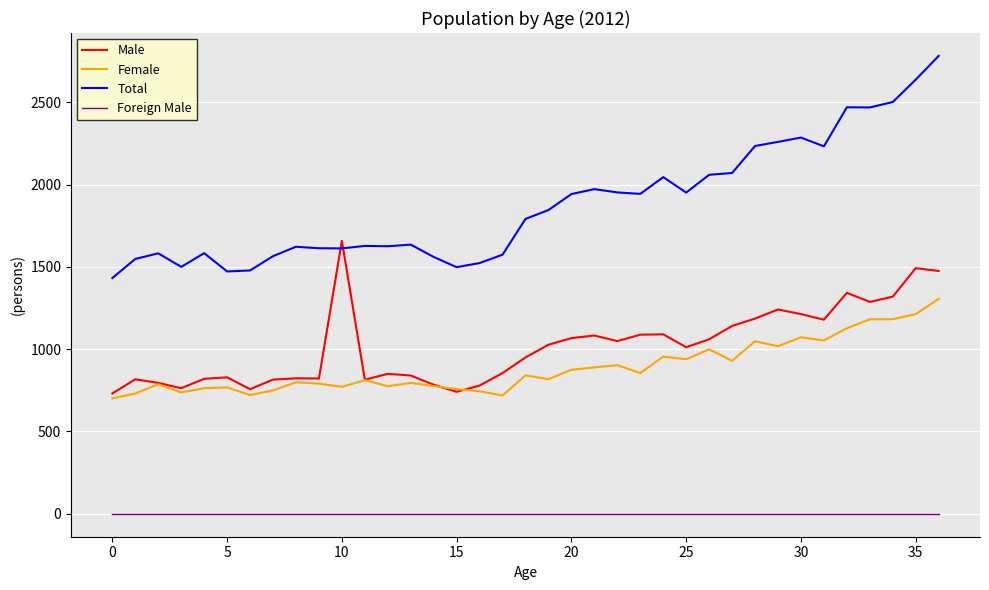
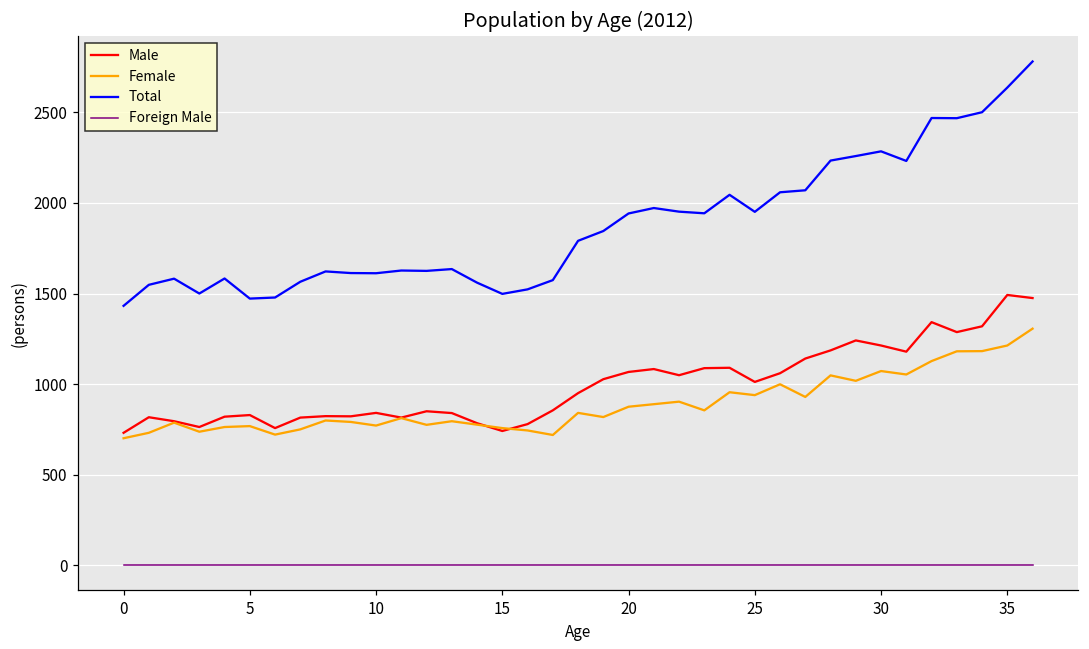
Male, 10: 1660 -> 840
